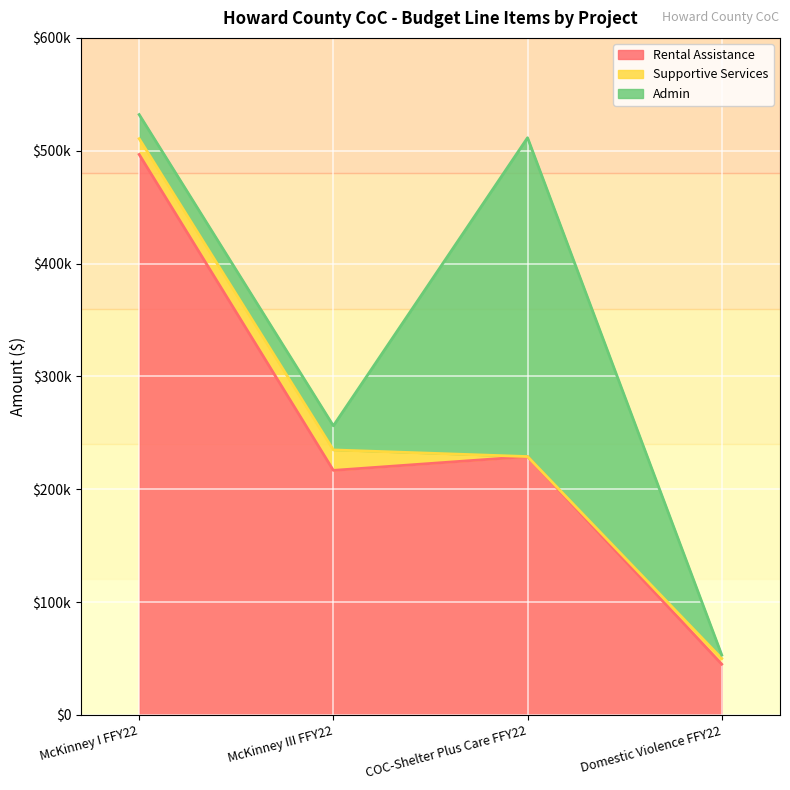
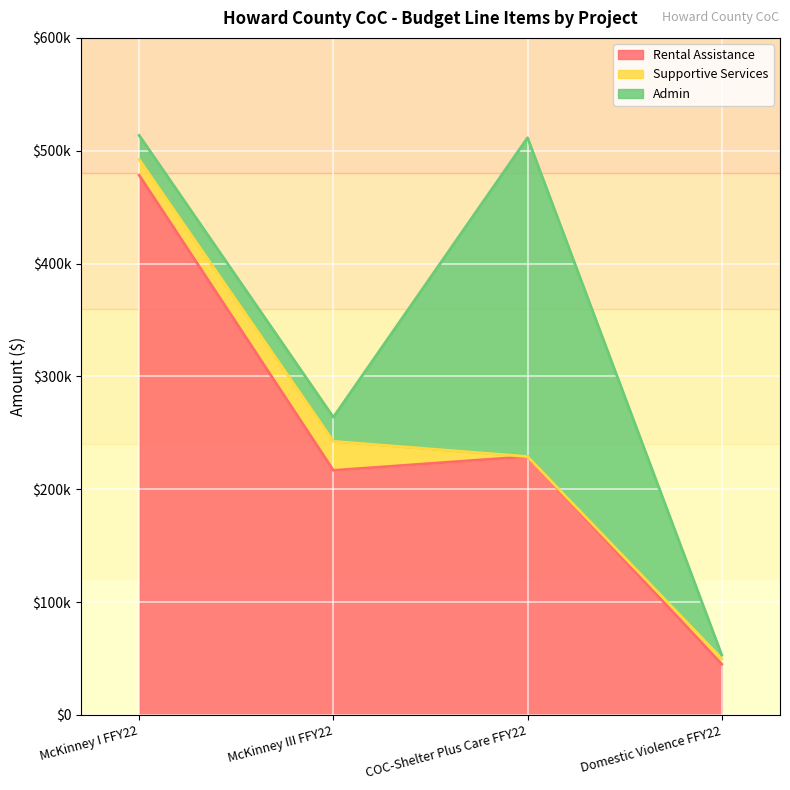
Rental Assistance, McKinney I FFY22: $497000 -> $478000
Supportive Services, McKinney III FFY22: $18000 -> $26000
